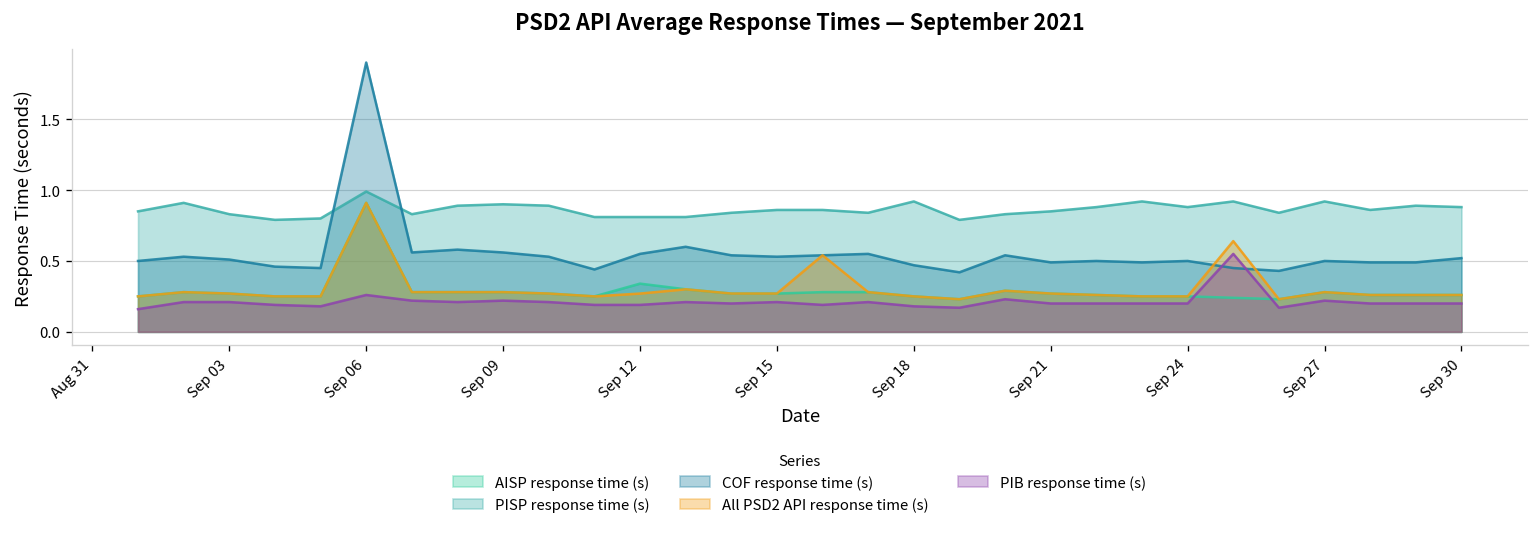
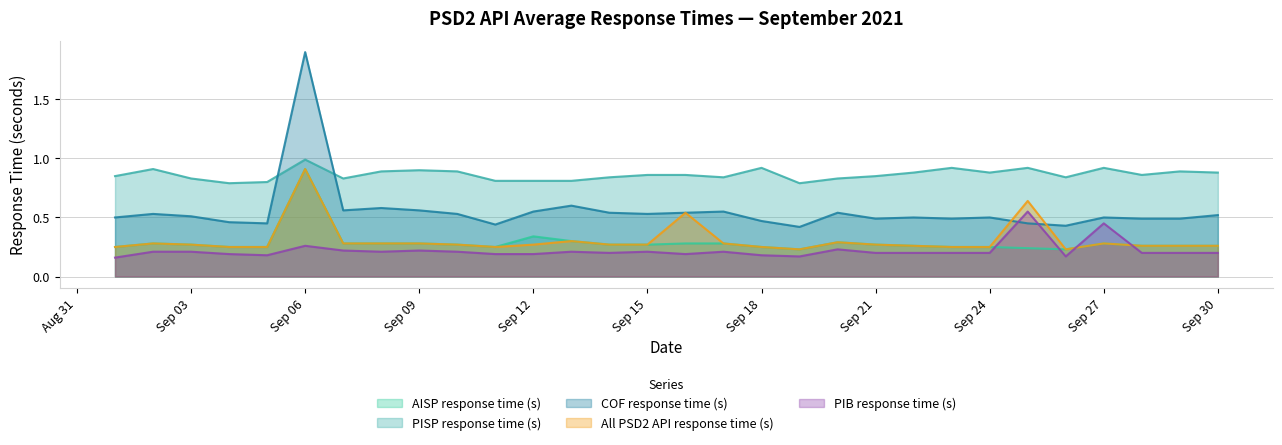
PIB response time (s), Sep 27: 0.22 -> 0.45
